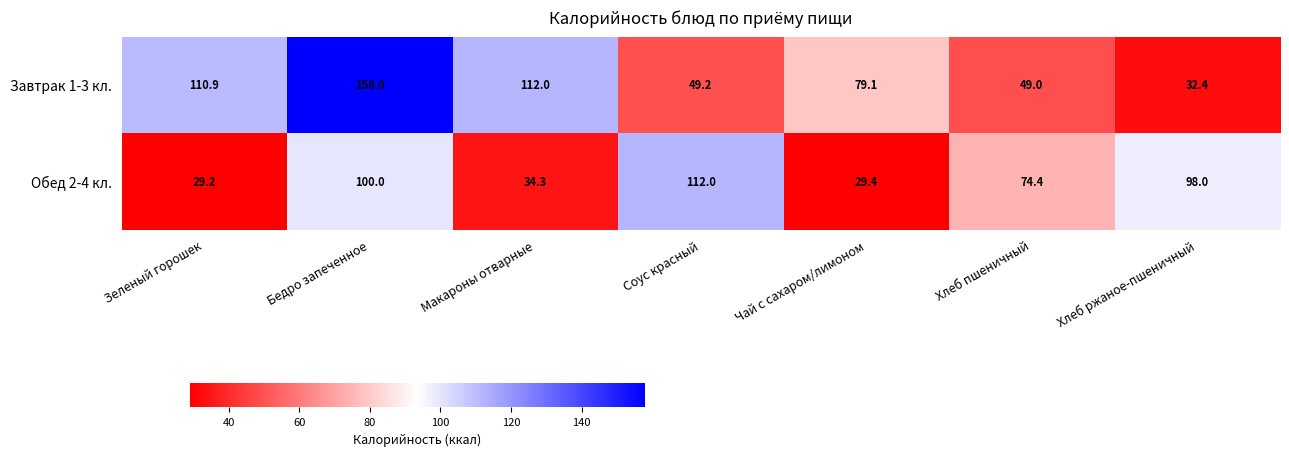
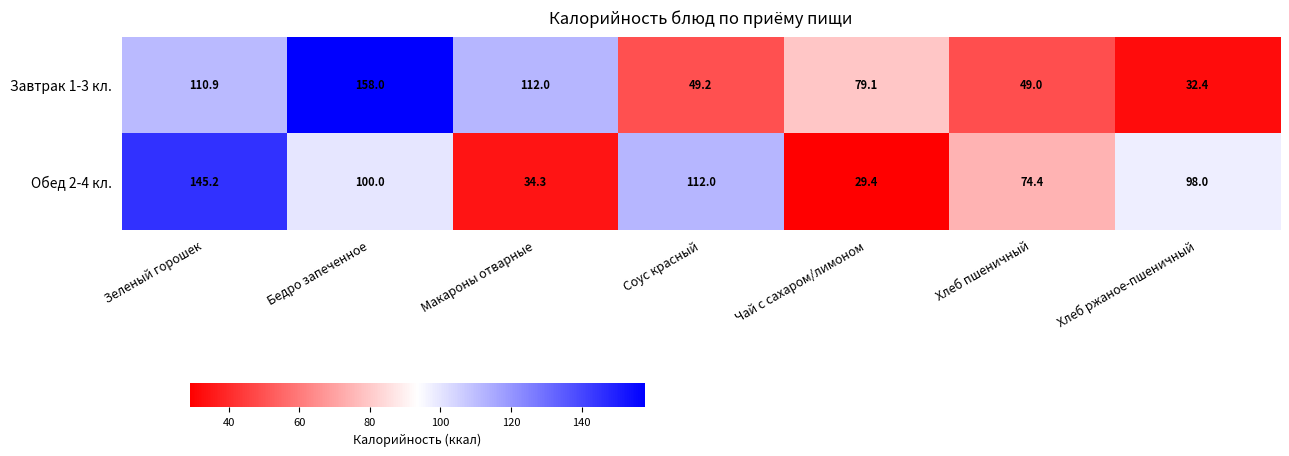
Обед 2-4 кл., Зеленый горошек: 29.2 -> 145.2
